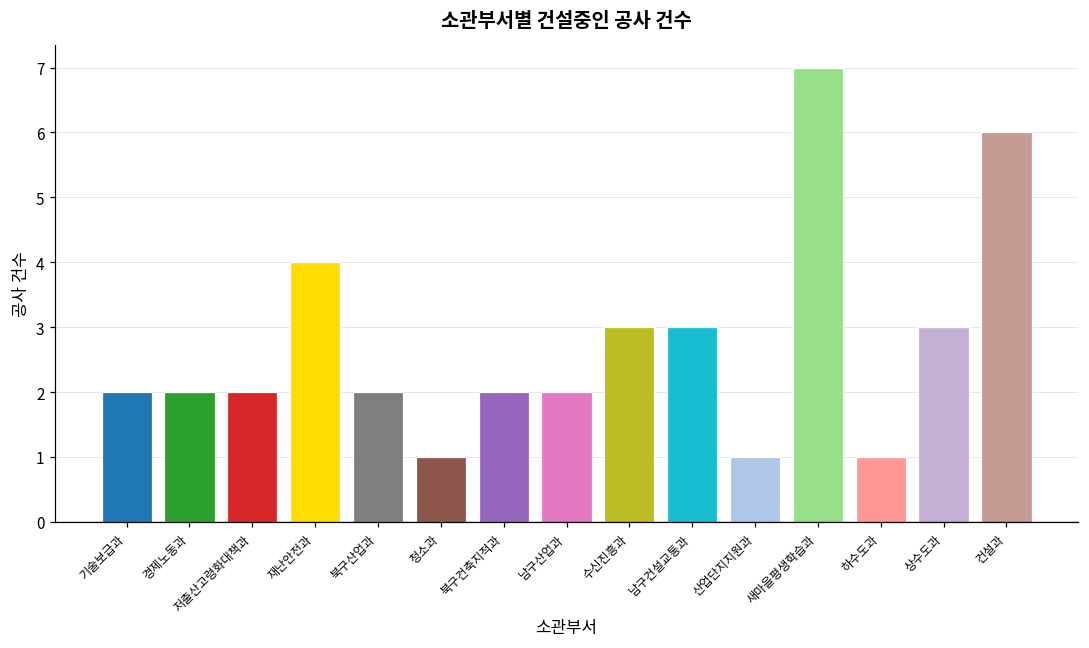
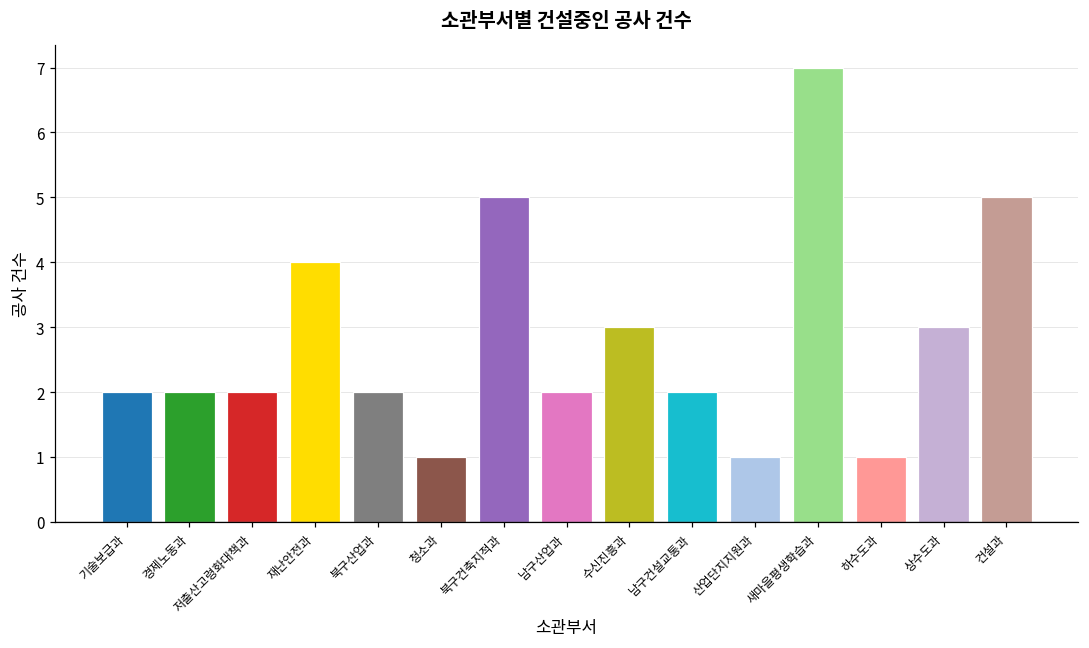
북구건축지적과: 2 -> 5
남구건설교통과: 3 -> 2
건설과: 6 -> 5
